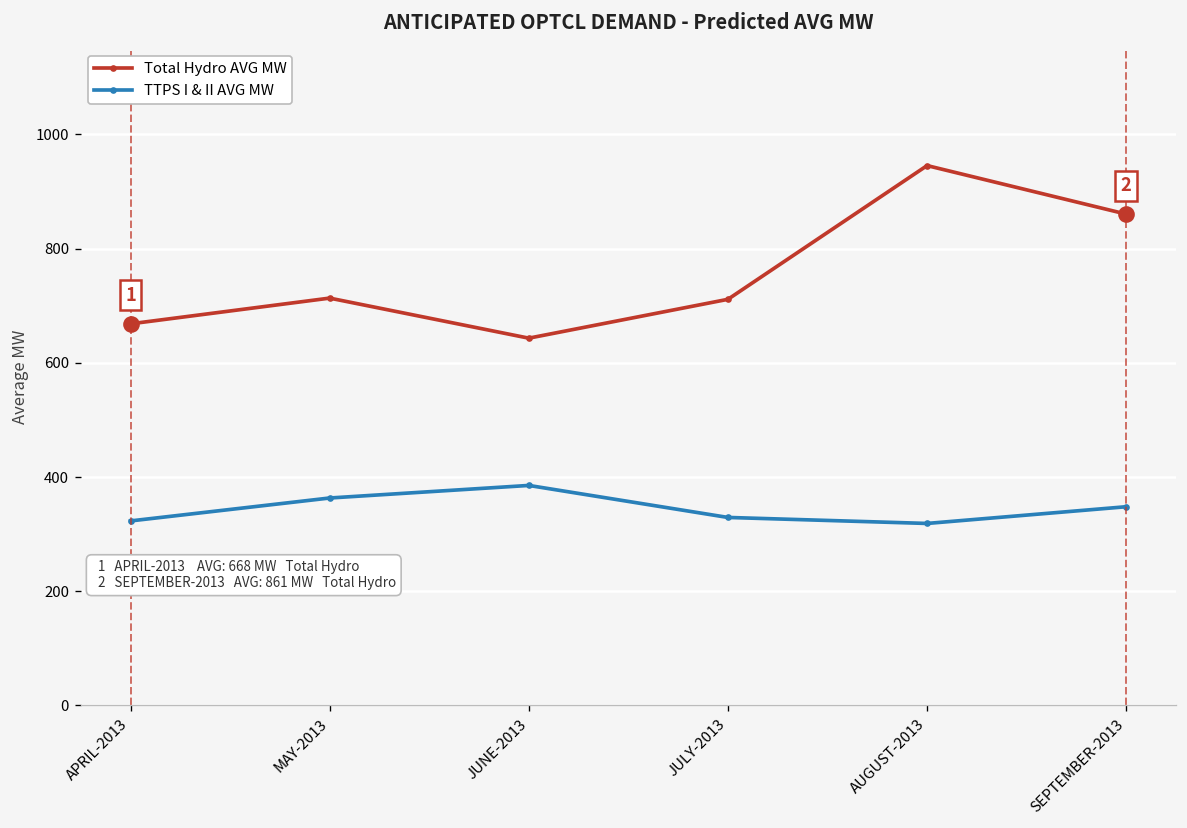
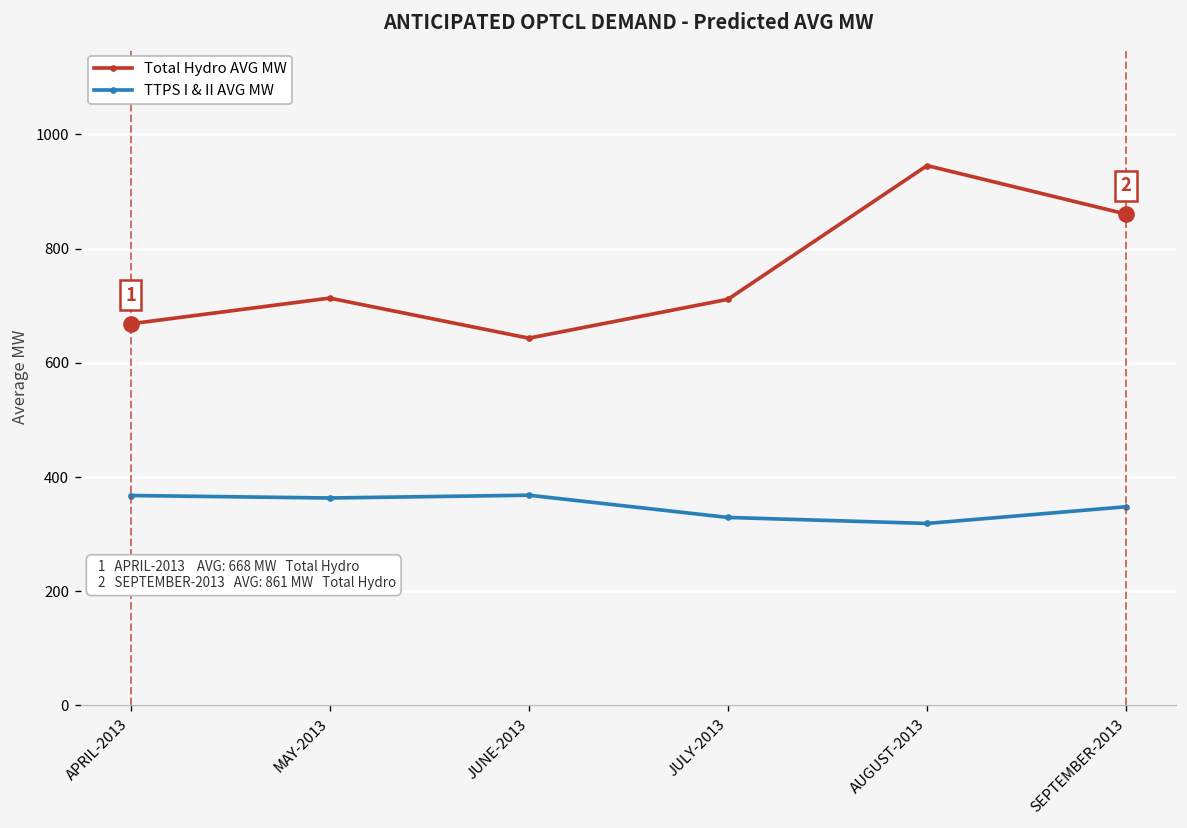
TTPS I & II AVG MW, APRIL-2013: 320 -> 370
TTPS I & II AVG MW, JUNE-2013: 390 -> 370
